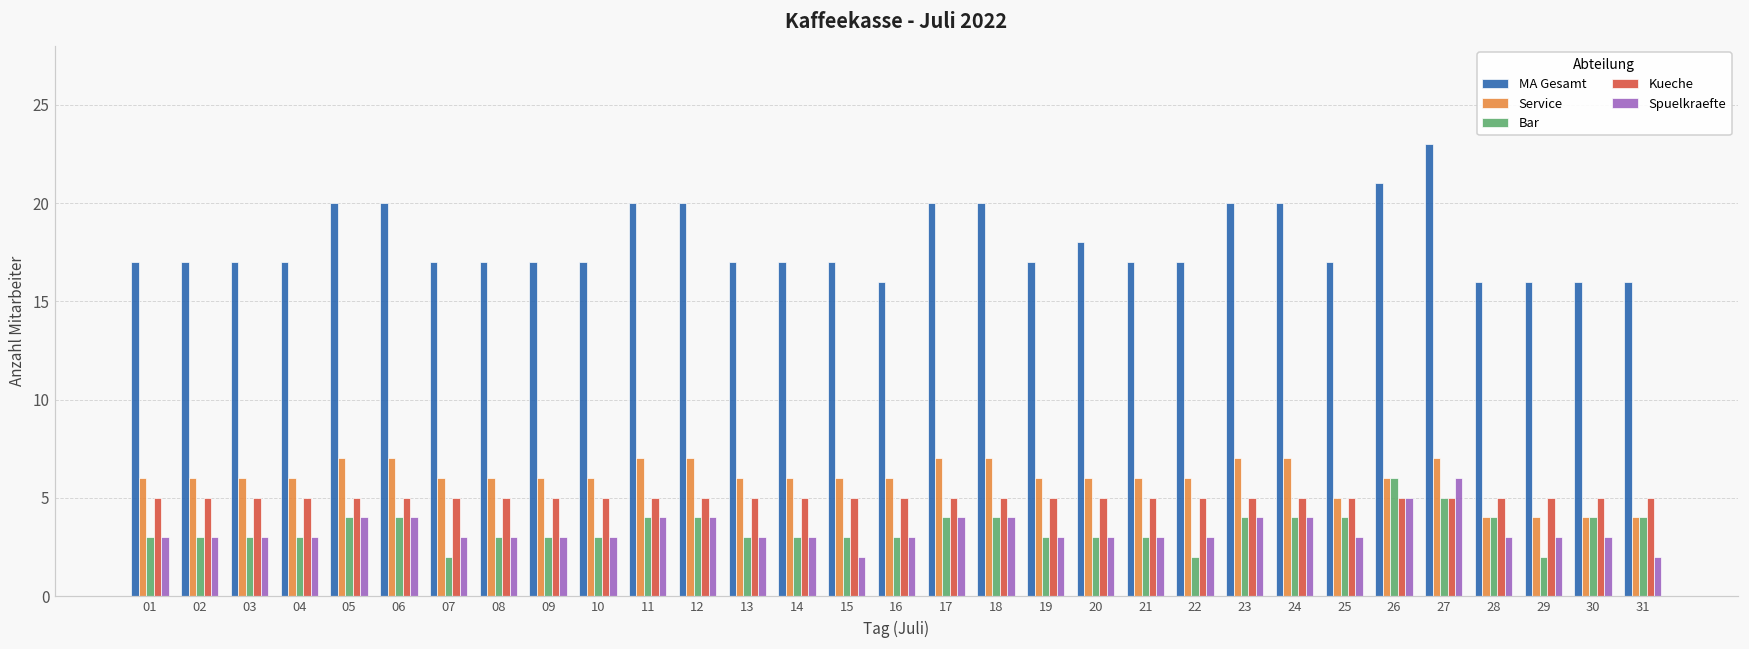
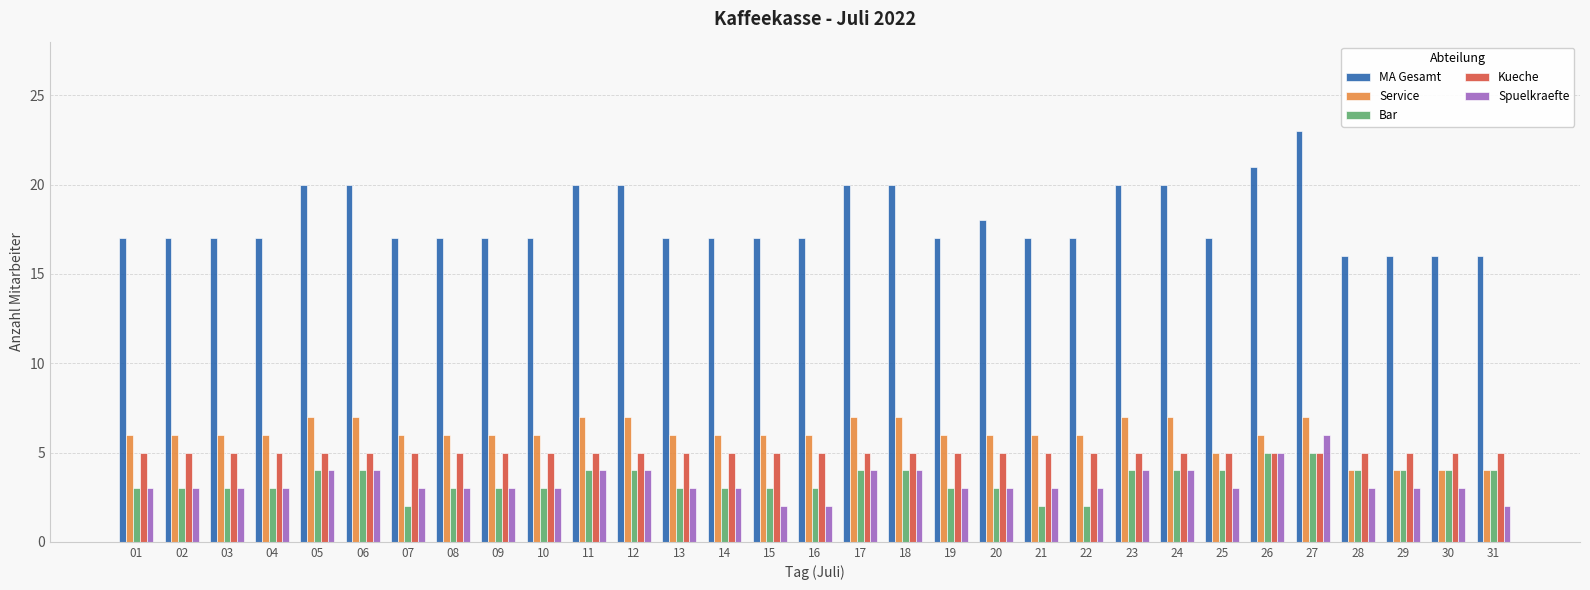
MA Gesamt, 16: 16 -> 17
Spuelkraefte, 16: 3 -> 2
Bar, 21: 3 -> 2
Bar, 26: 6 -> 5
Bar, 29: 2 -> 4
